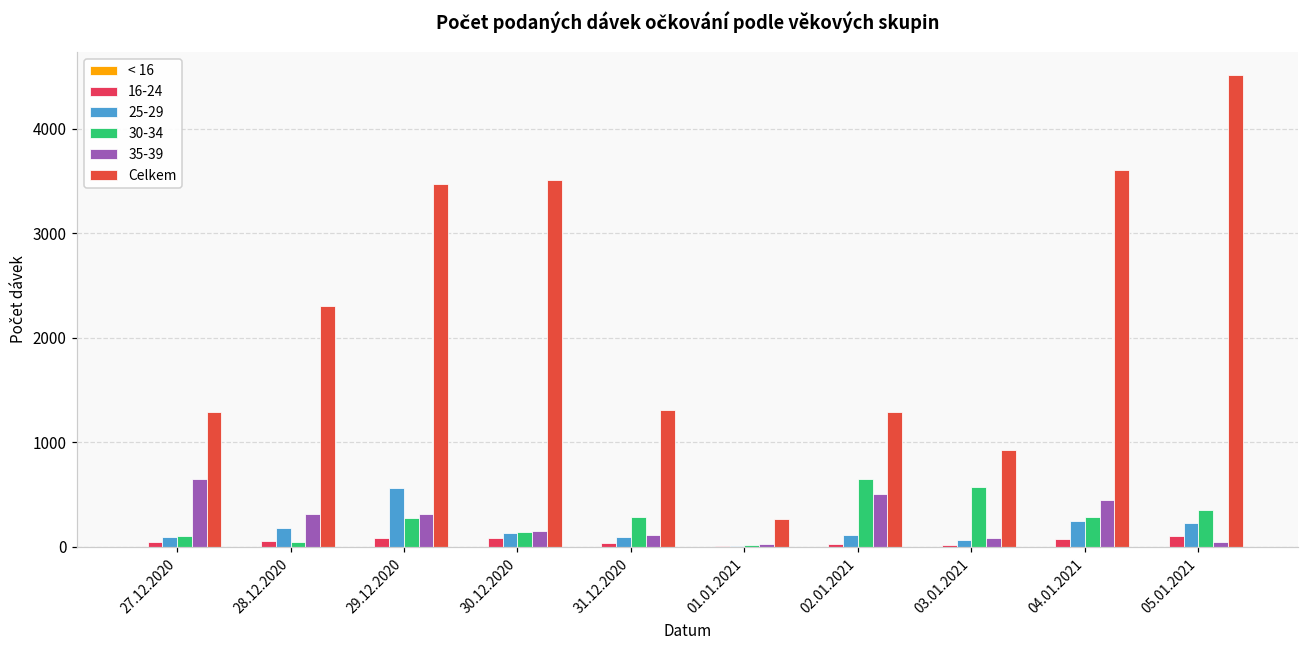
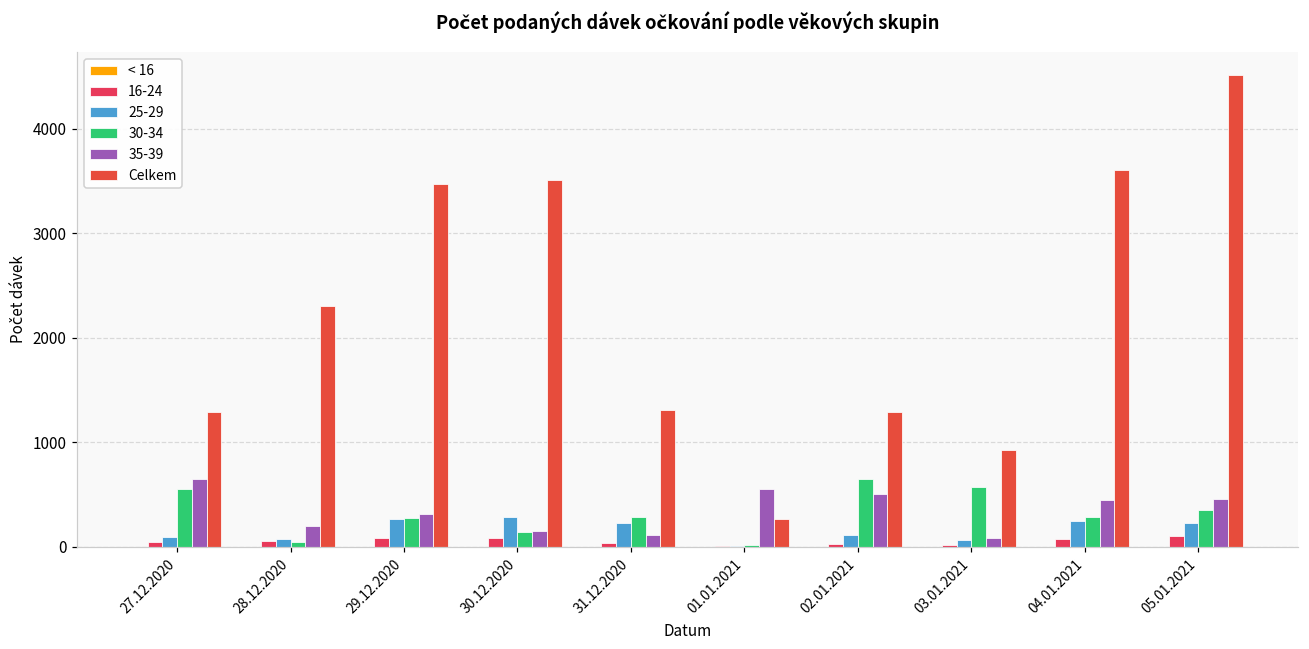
30-34, 27.12.2020: 100 -> 600
25-29, 28.12.2020: 200 -> 100
35-39, 28.12.2020: 300 -> 200
25-29, 29.12.2020: 600 -> 300
25-29, 30.12.2020: 100 -> 300
25-29, 31.12.2020: 100 -> 200
35-39, 01.01.2021: 0 -> 600
35-39, 05.01.2021: 0 -> 500
